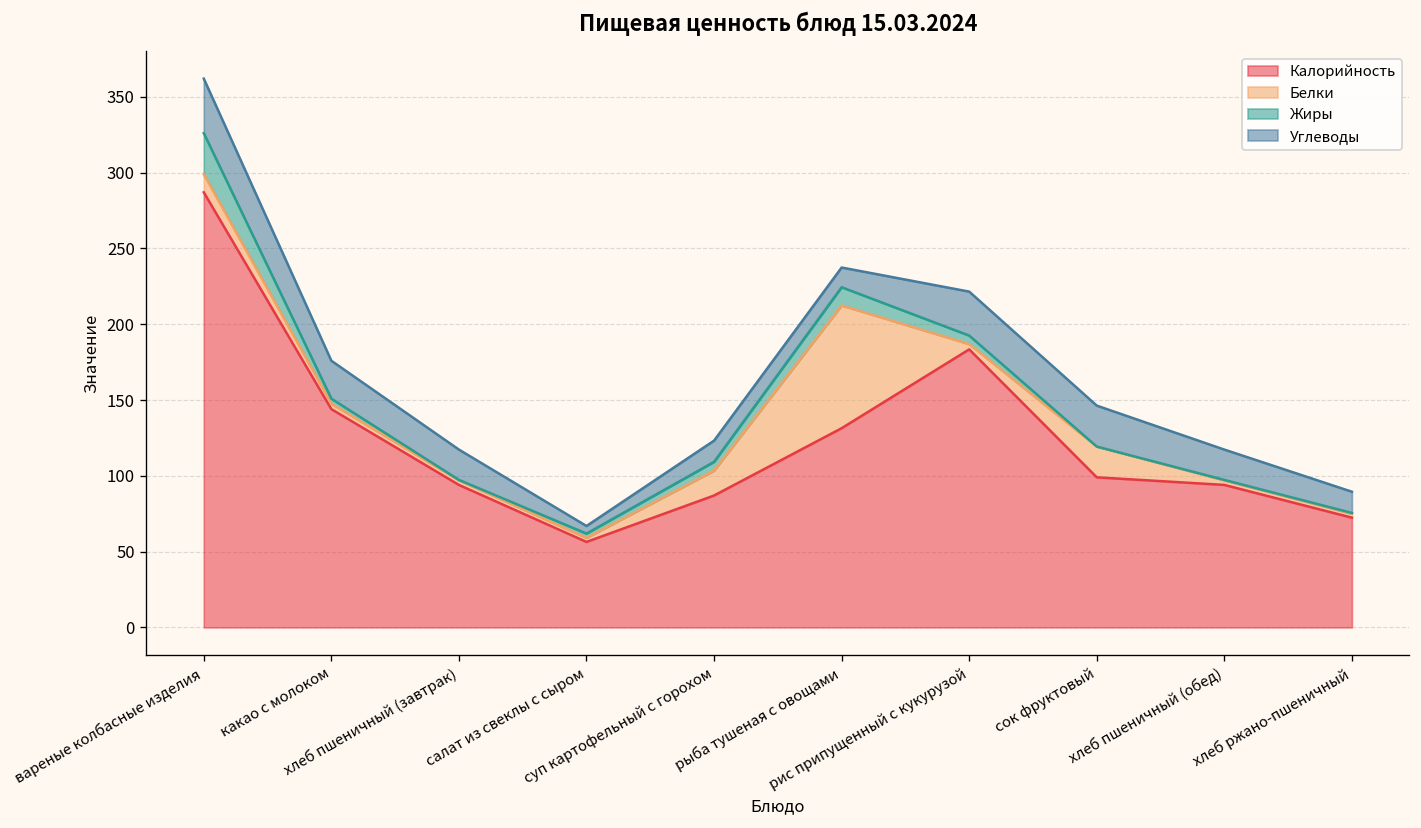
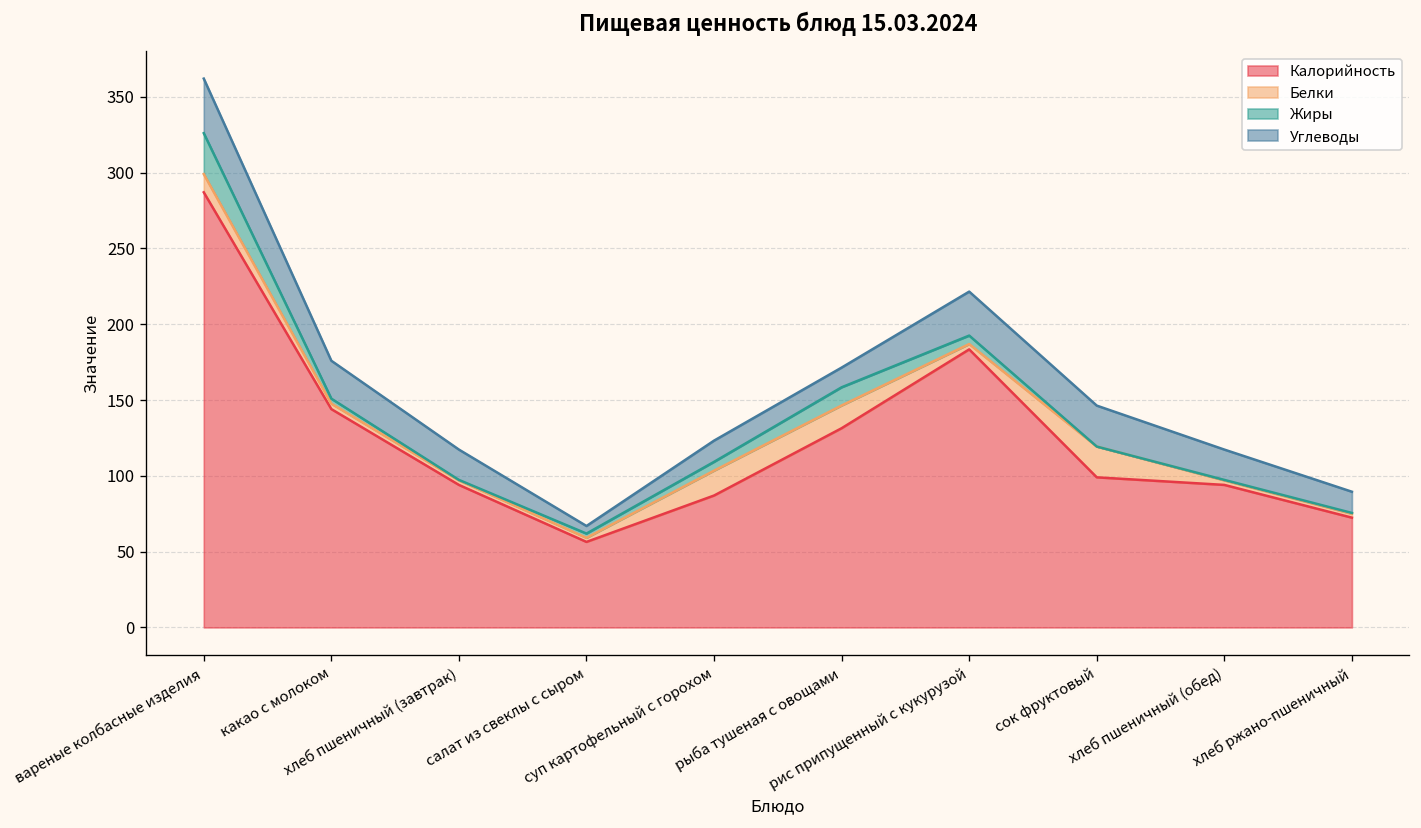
Белки, рыба тушеная с овощами: 81 -> 15
